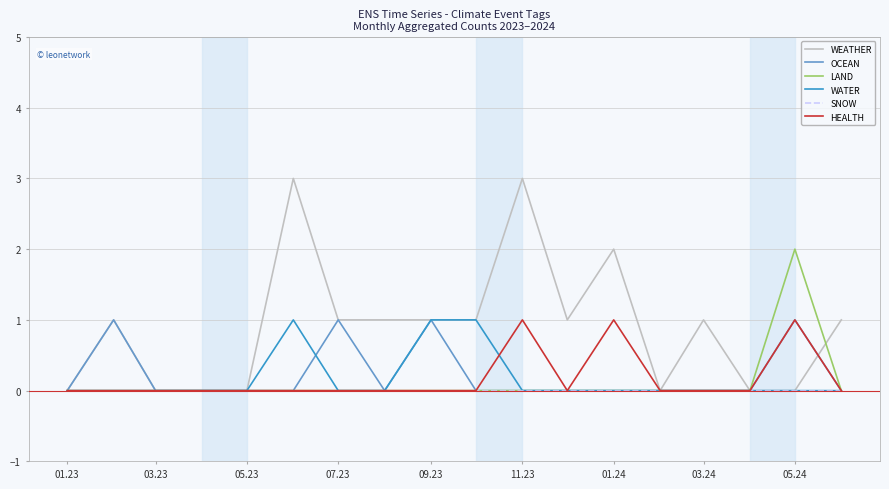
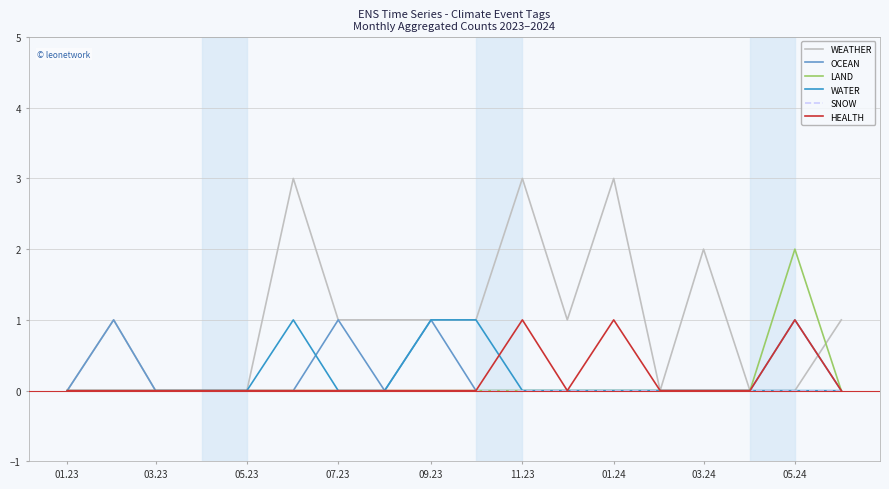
WEATHER, 01.24: 2 -> 3
WEATHER, 03.24: 1 -> 2
